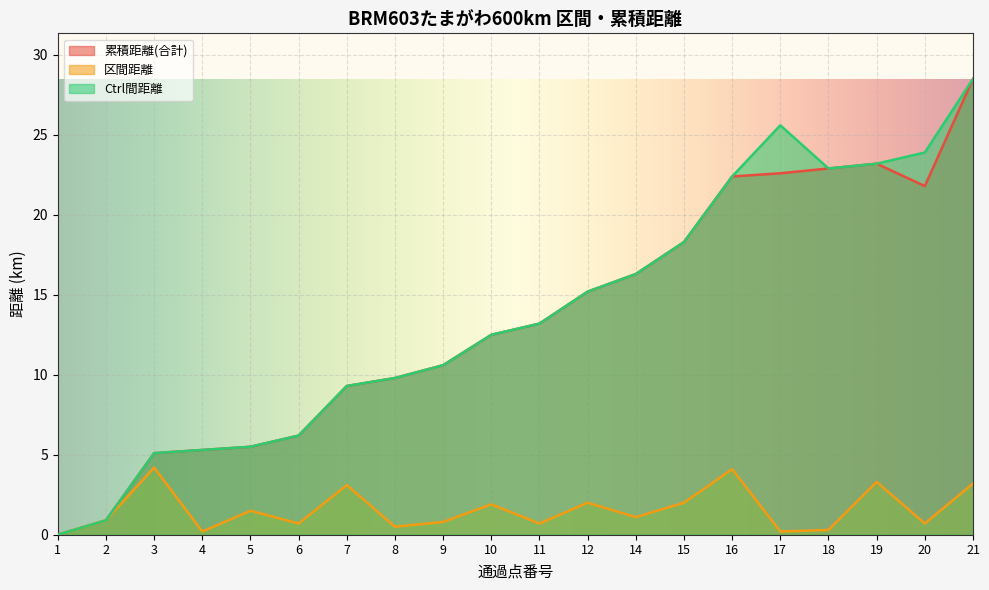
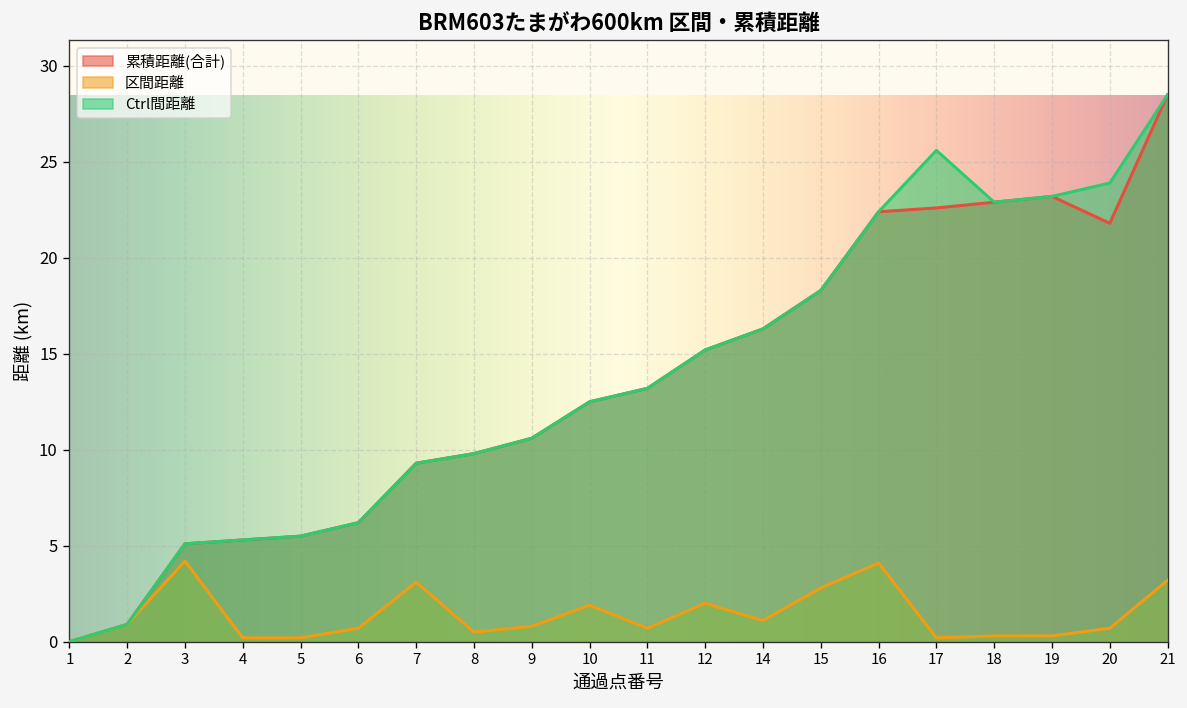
区間距離, 5: 1.5 -> 0.2
区間距離, 15: 2.0 -> 2.8
区間距離, 19: 3.3 -> 0.3
